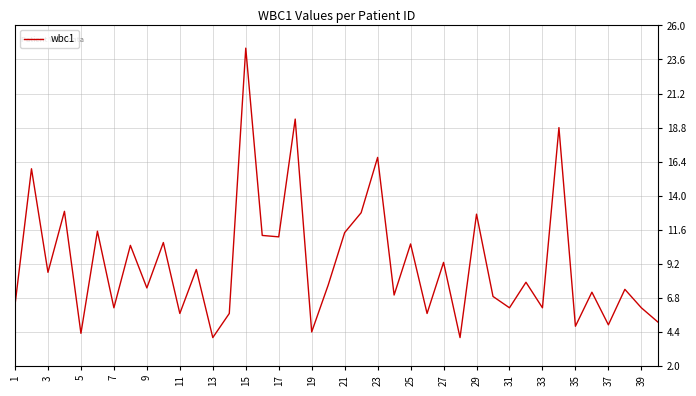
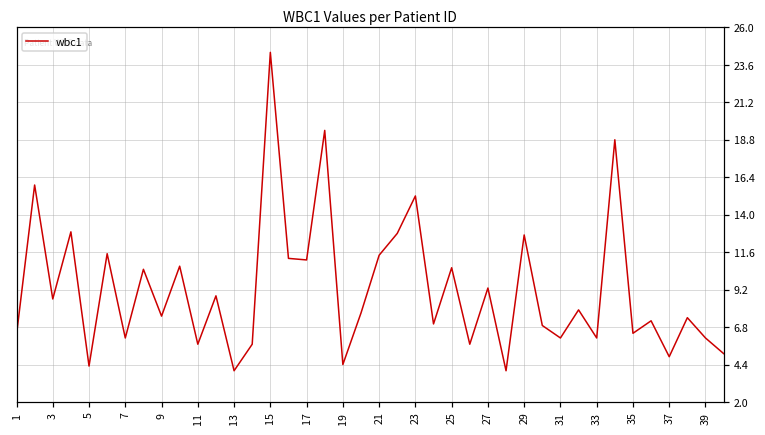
23: 16.7 -> 15.2
35: 4.8 -> 6.4
